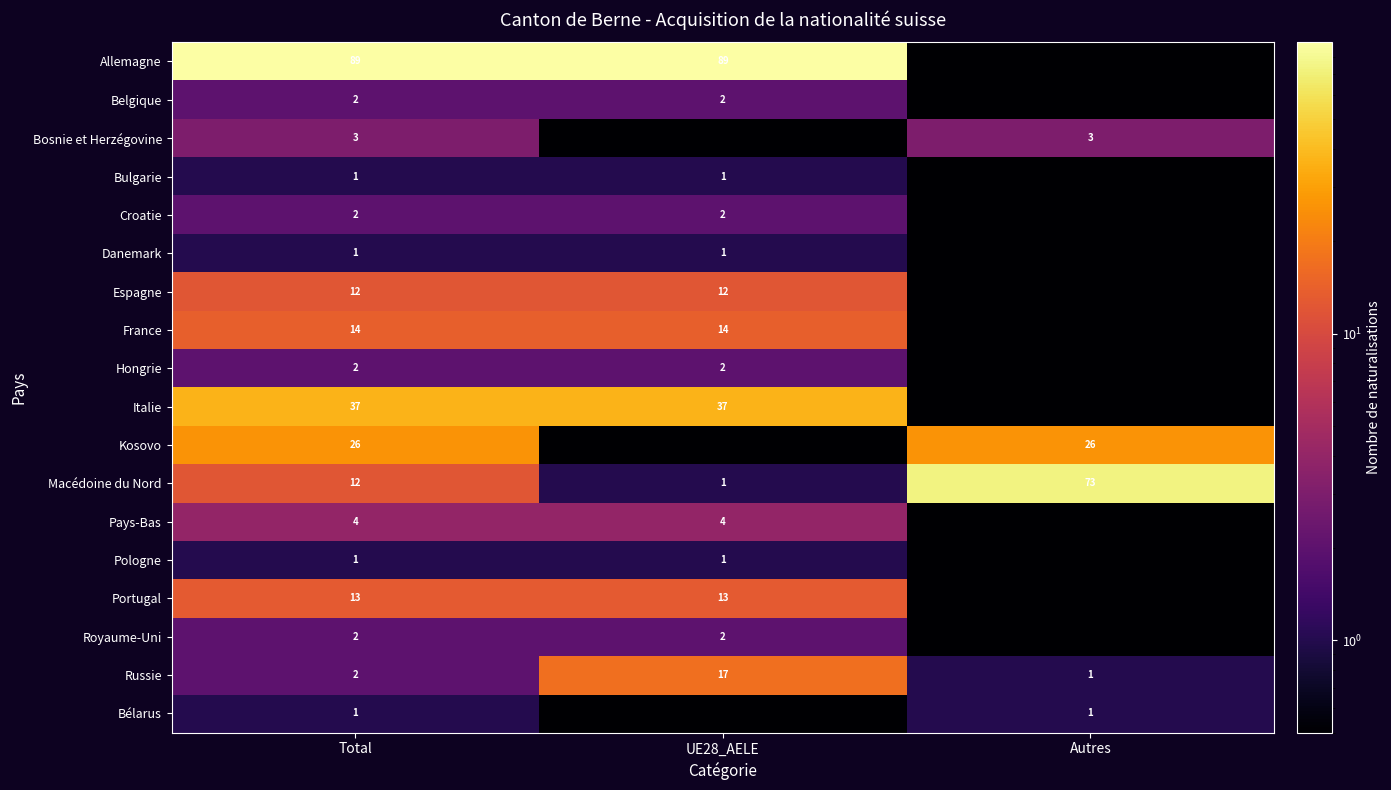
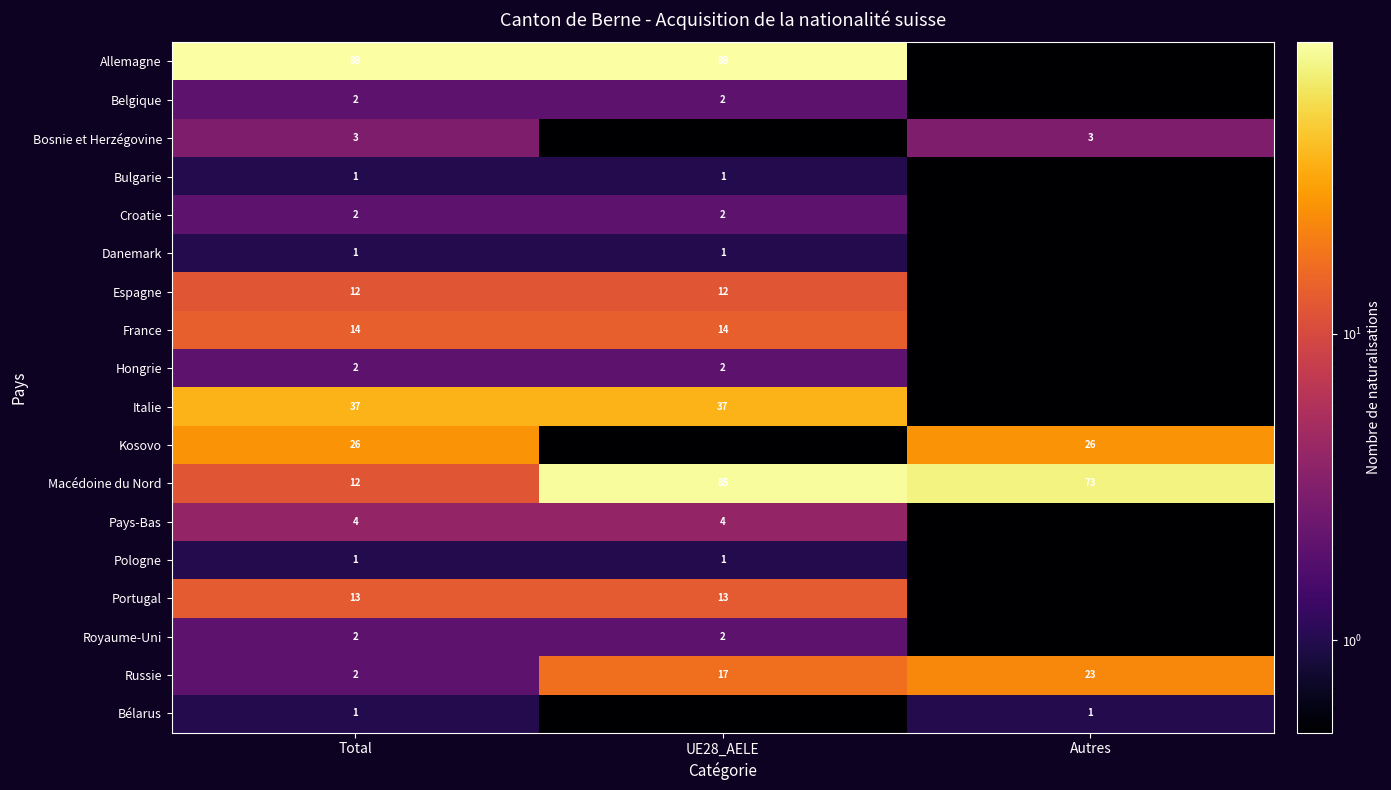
Macédoine du Nord, UE28_AELE: 1 -> 85
Russie, Autres: 1 -> 23
